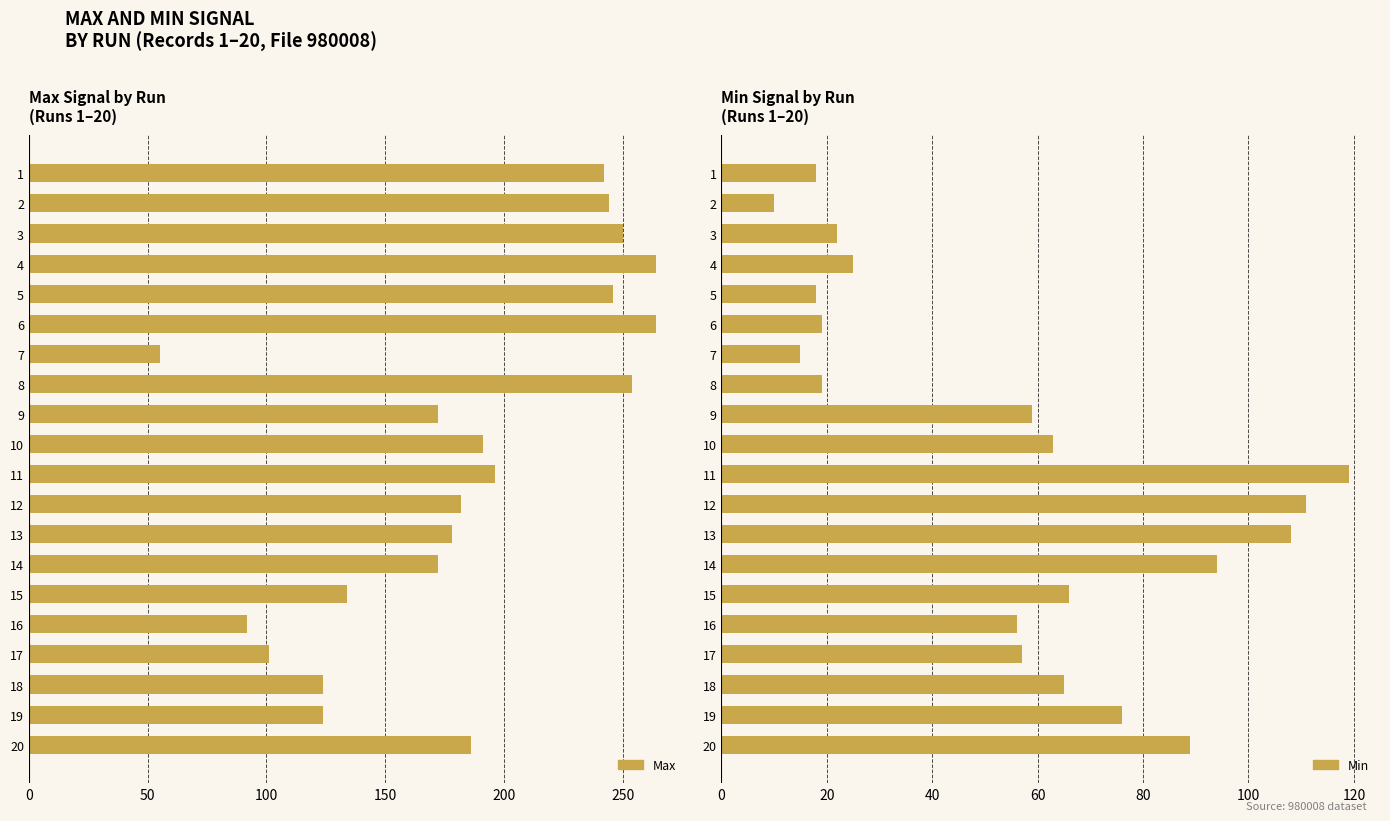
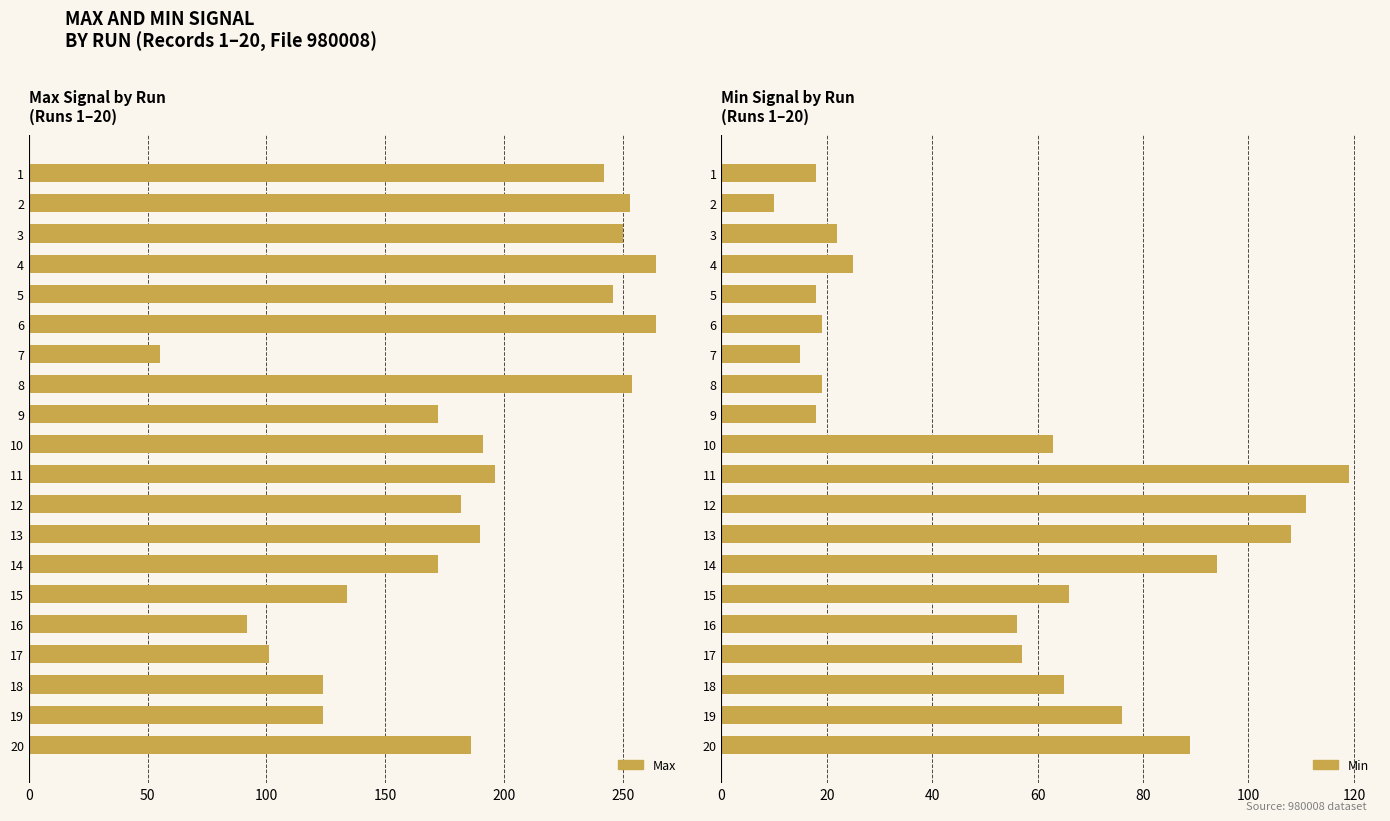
Max Signal by Run (Runs 1–20), 2: 244 -> 253
Max Signal by Run (Runs 1–20), 13: 178 -> 190
Min Signal by Run (Runs 1–20), 9: 59 -> 18
